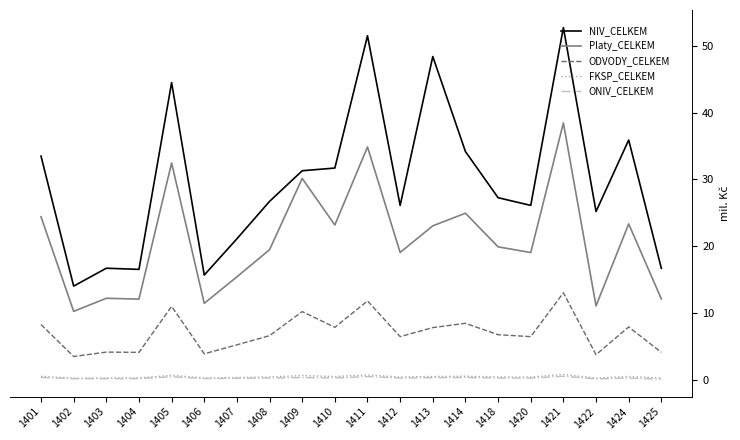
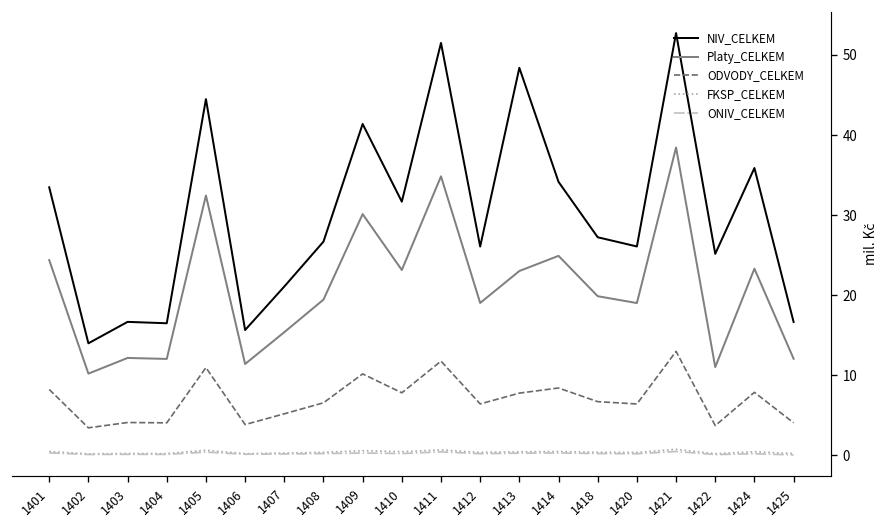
NIV_CELKEM, 1409: 31 -> 41
